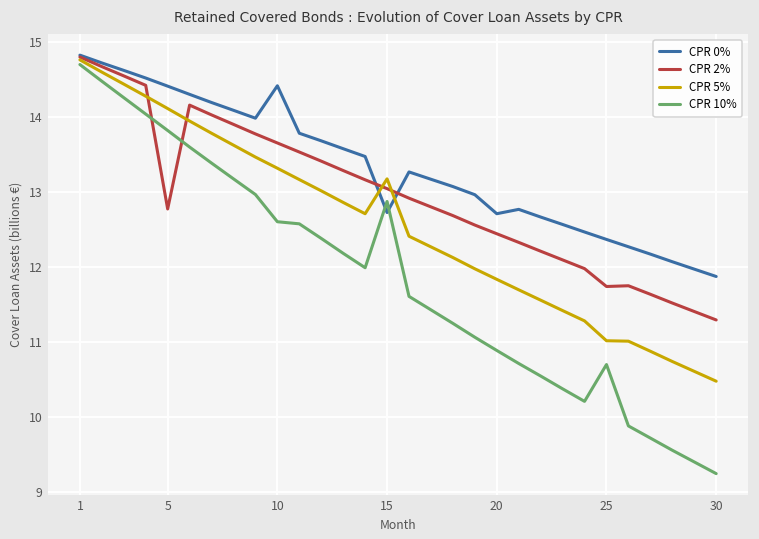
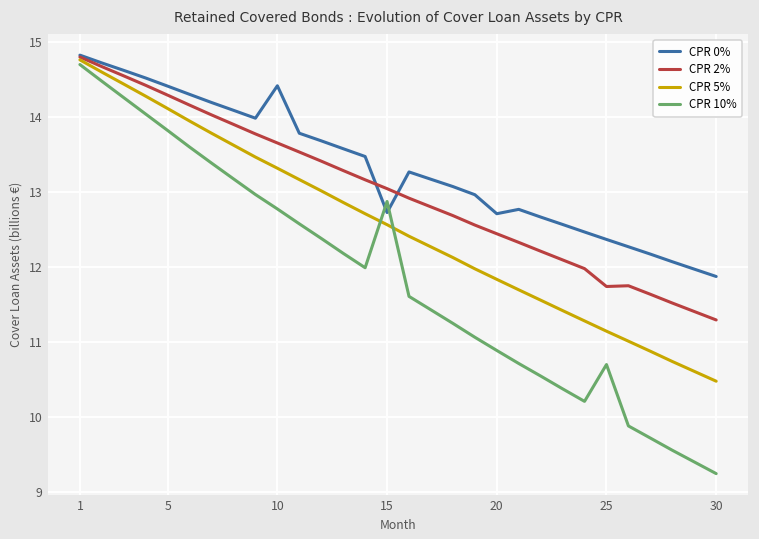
CPR 2%, 5: 12.8 -> 14.3
CPR 10%, 10: 12.6 -> 12.8
CPR 5%, 15: 13.2 -> 12.6
CPR 5%, 25: 11.0 -> 11.1
